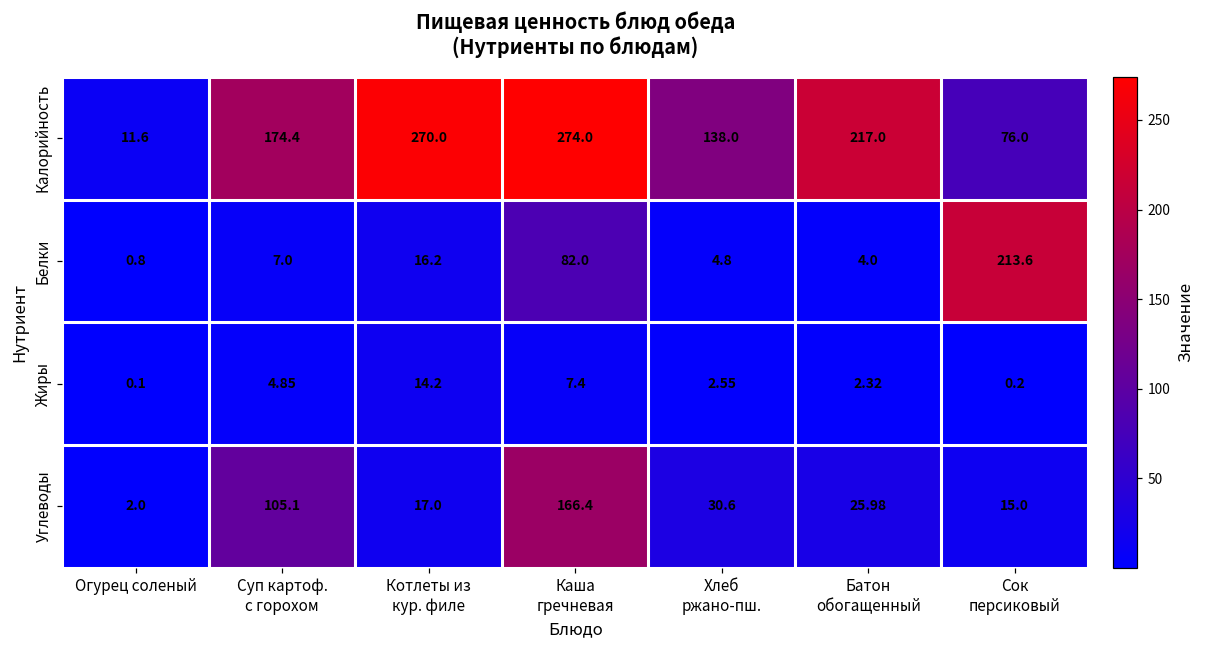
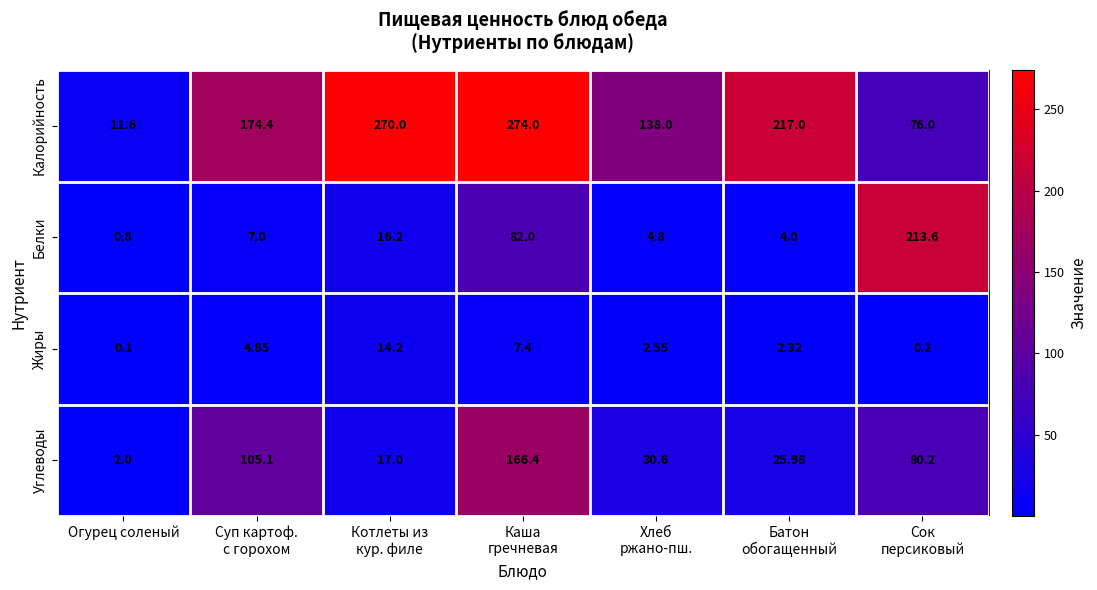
Углеводы, Сок персиковый: 15.0 -> 80.2
